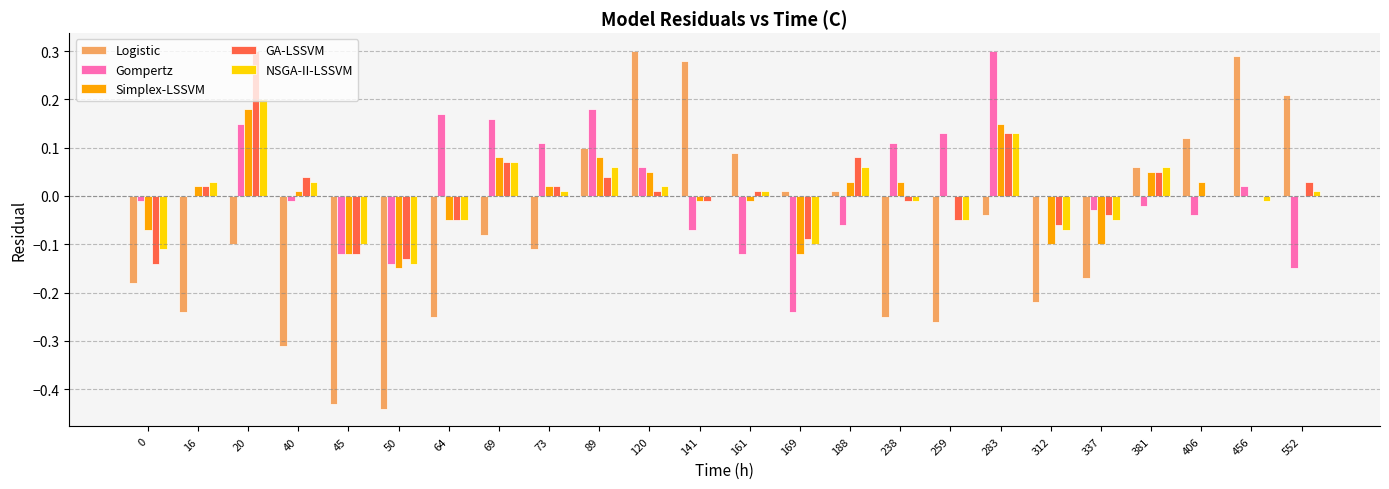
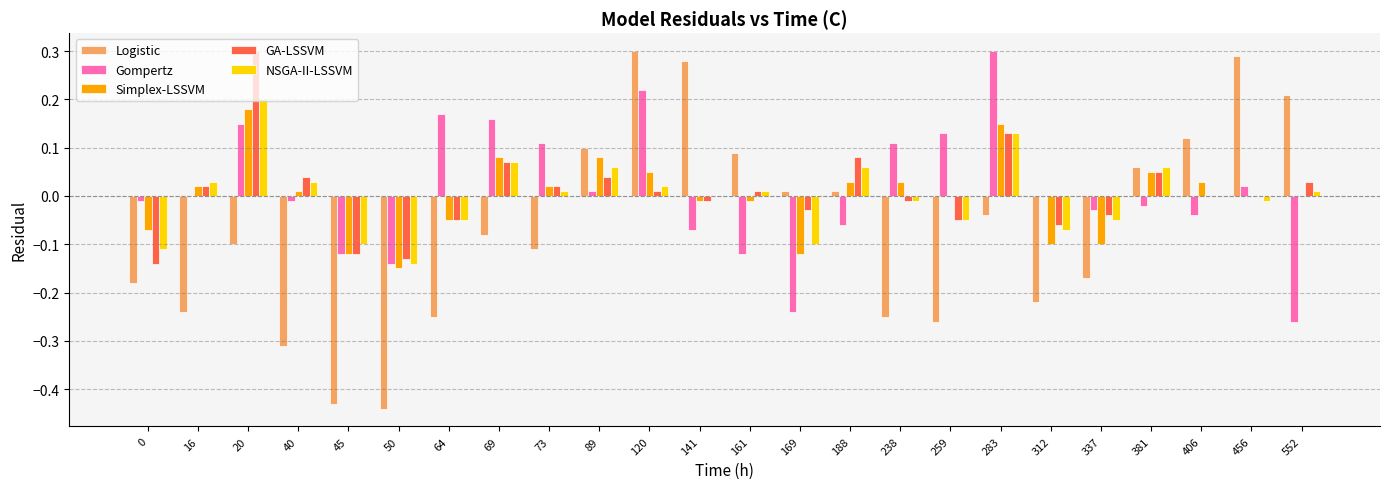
Gompertz, 89: 0.18 -> 0.01
Gompertz, 120: 0.06 -> 0.22
GA-LSSVM, 169: -0.09 -> -0.03
Gompertz, 552: -0.15 -> -0.26
